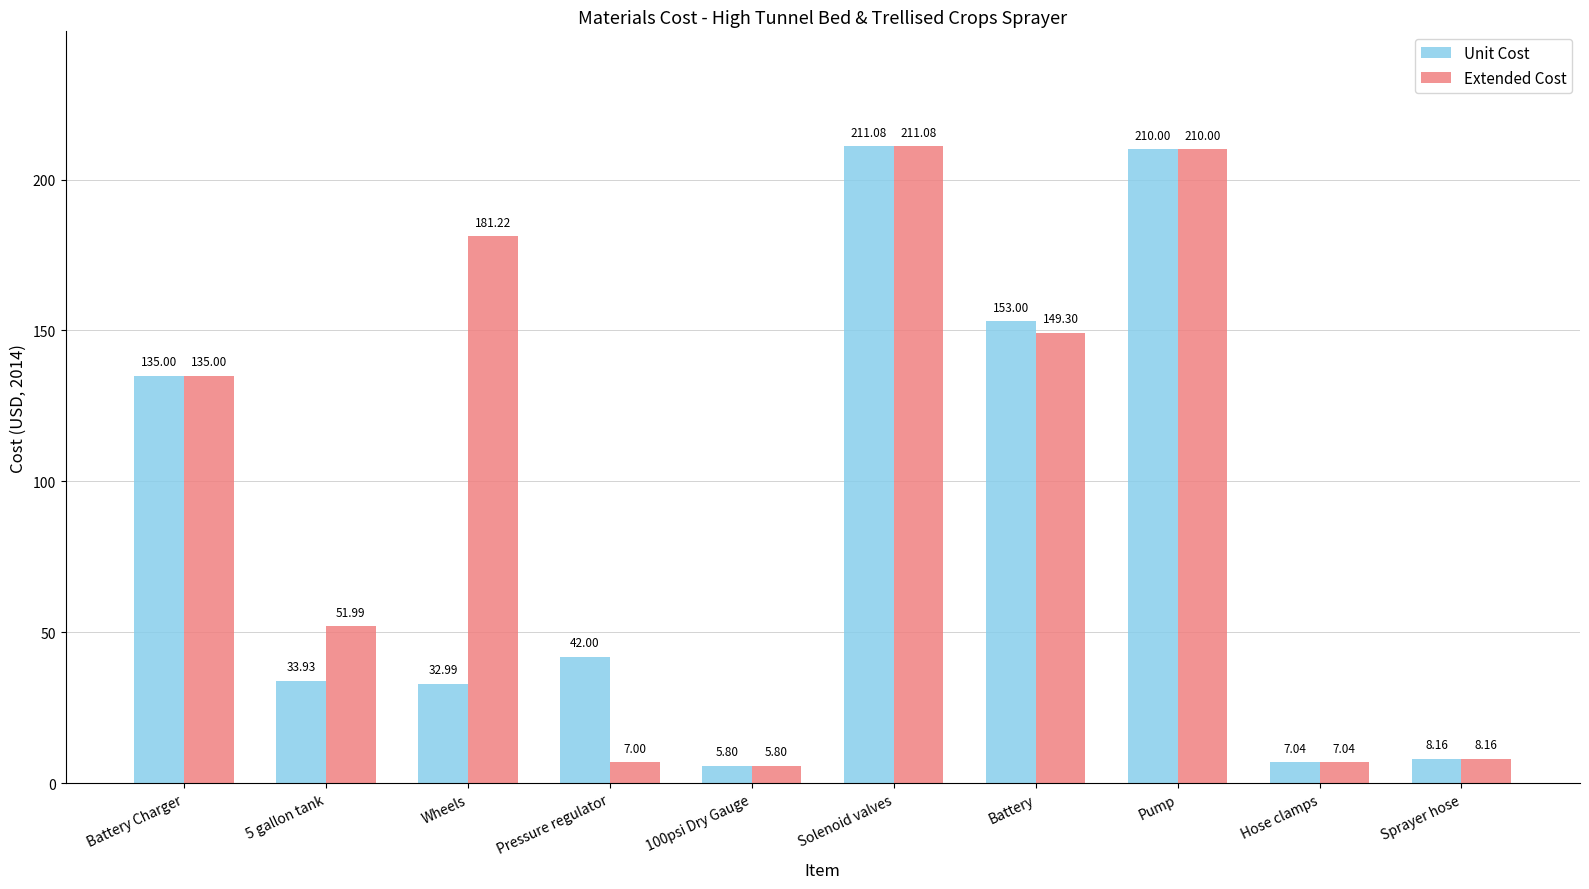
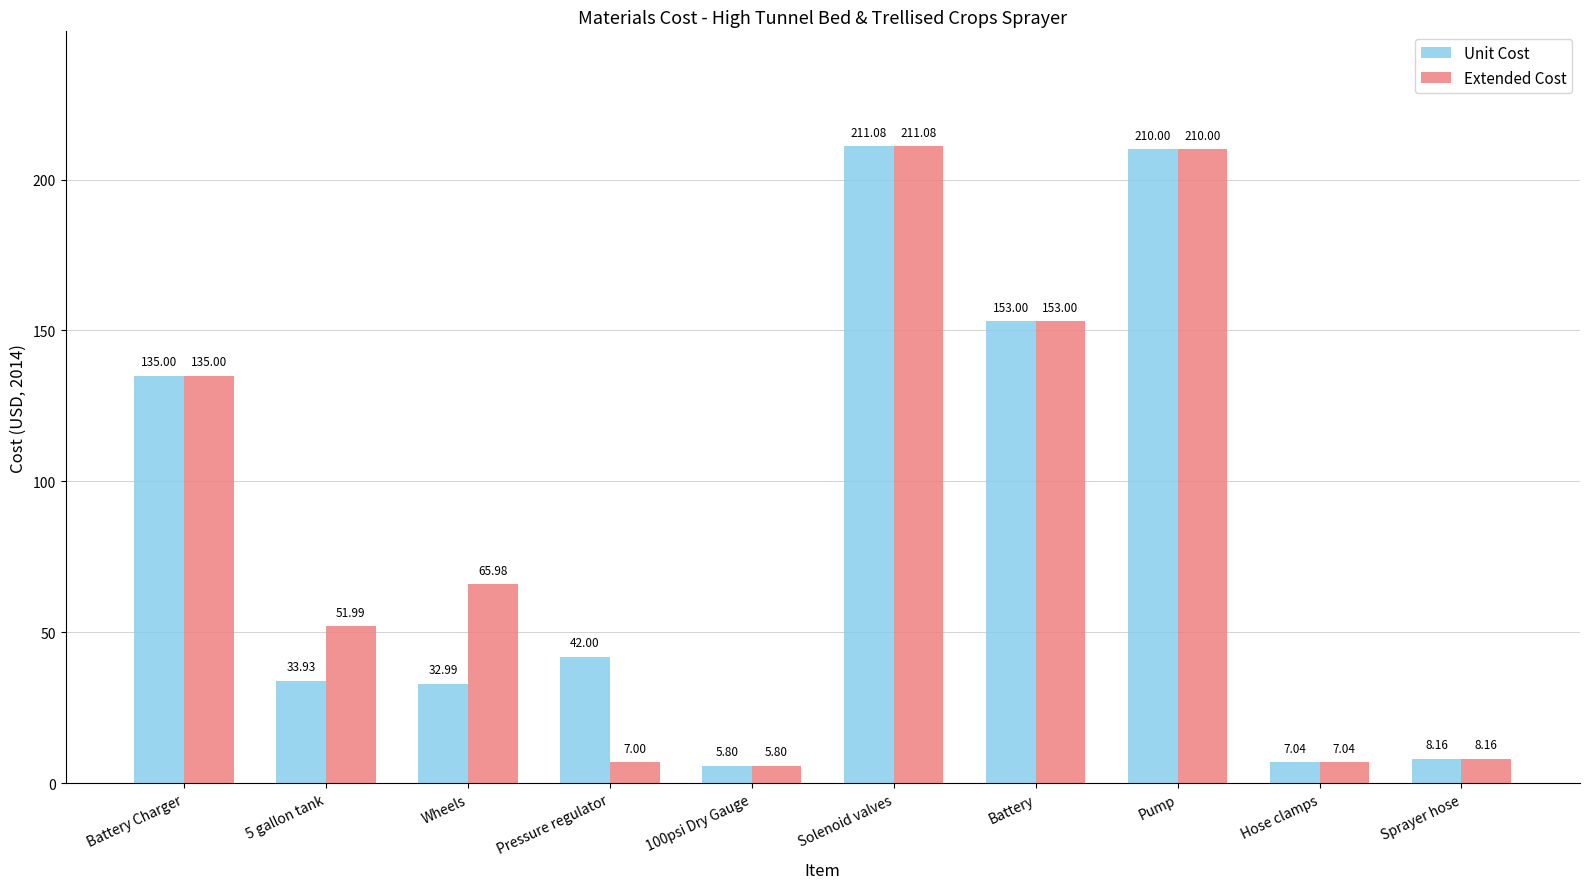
Extended Cost, Wheels: 181.22 -> 65.98
Extended Cost, Battery: 149.30 -> 153.00
